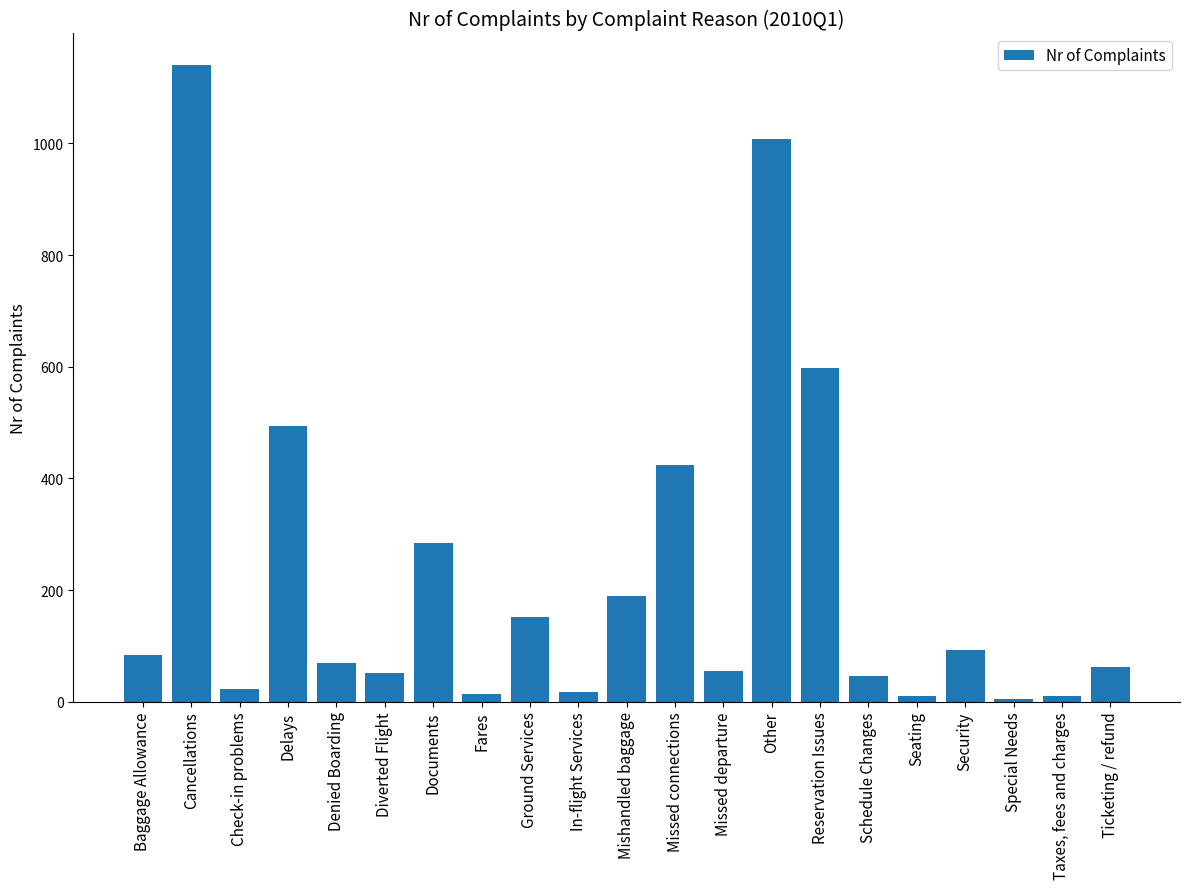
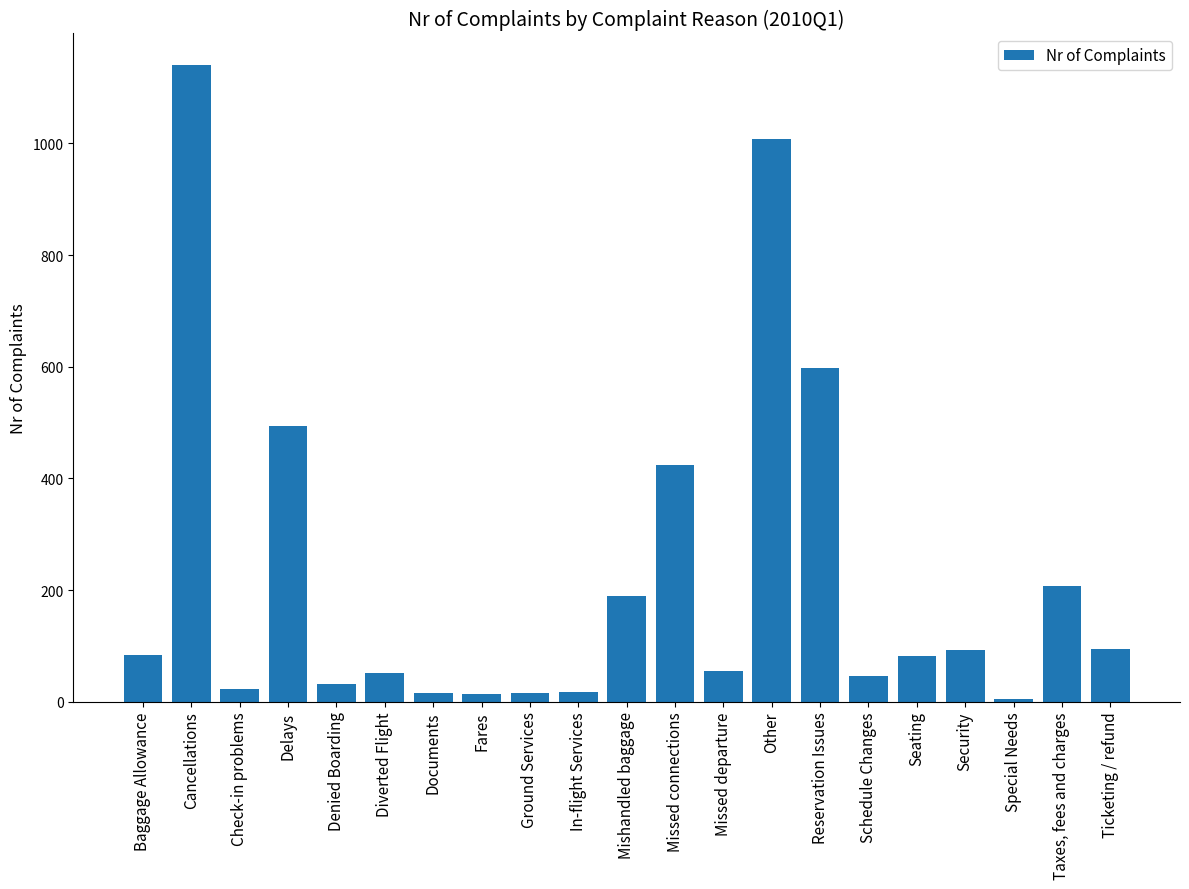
Denied Boarding: 70 -> 30
Documents: 290 -> 20
Ground Services: 150 -> 20
Seating: 10 -> 80
Taxes, fees and charges: 10 -> 210
Ticketing / refund: 60 -> 90
